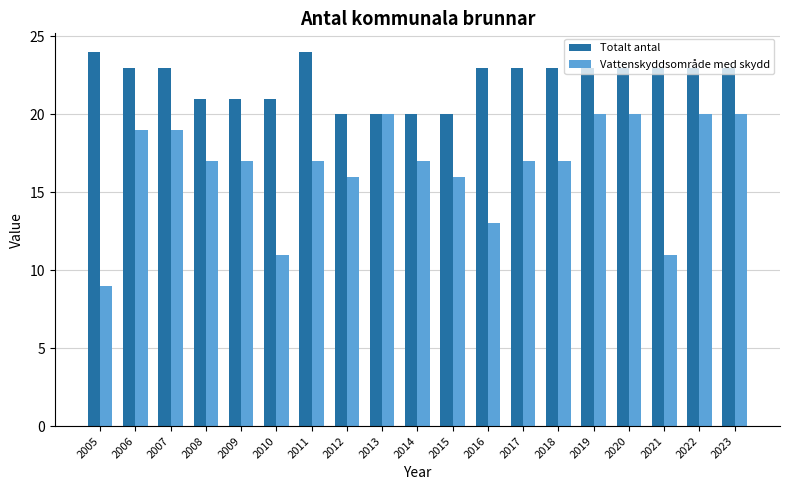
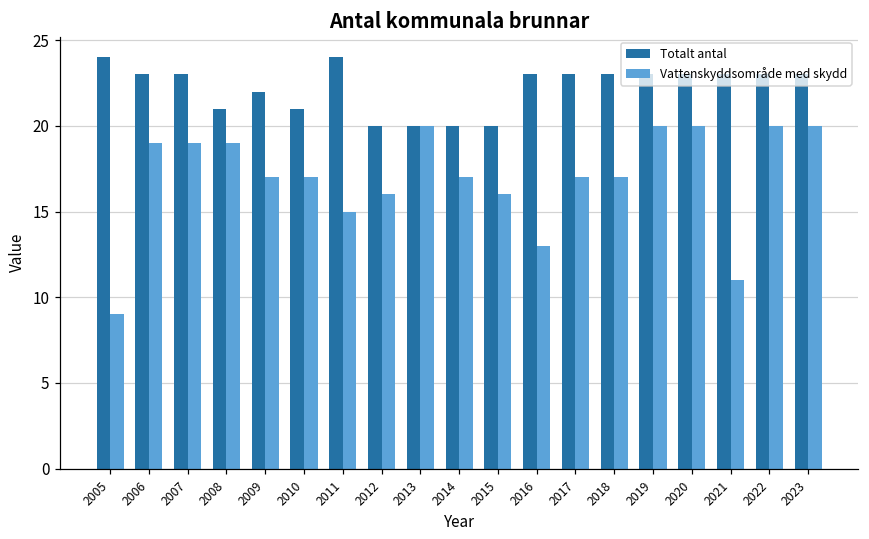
Vattenskyddsområde med skydd, 2008: 17 -> 19
Totalt antal, 2009: 21 -> 22
Vattenskyddsområde med skydd, 2010: 11 -> 17
Vattenskyddsområde med skydd, 2011: 17 -> 15
